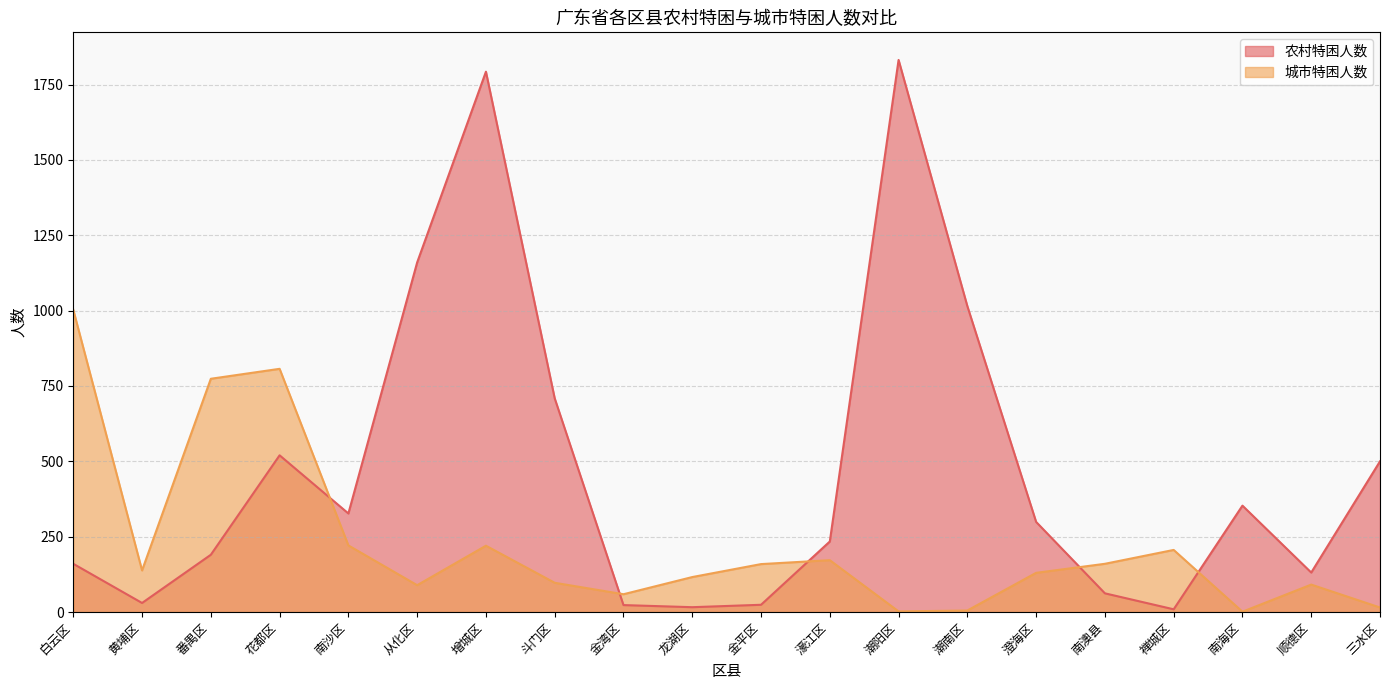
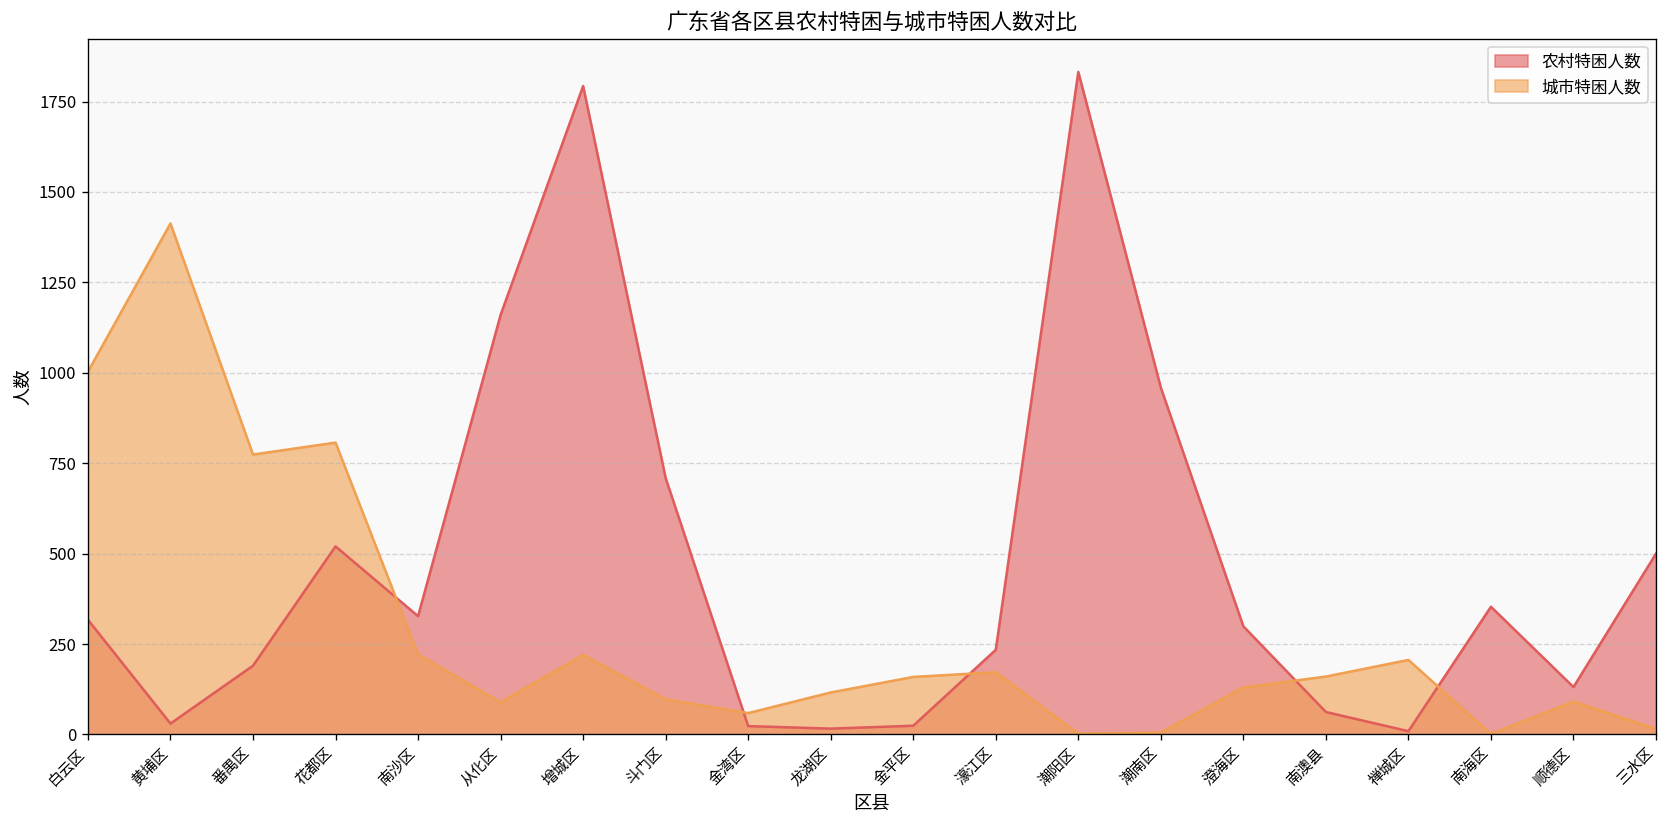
农村特困人数, 白云区: 160 -> 320
城市特困人数, 黄埔区: 140 -> 1410
农村特困人数, 潮南区: 1020 -> 960
